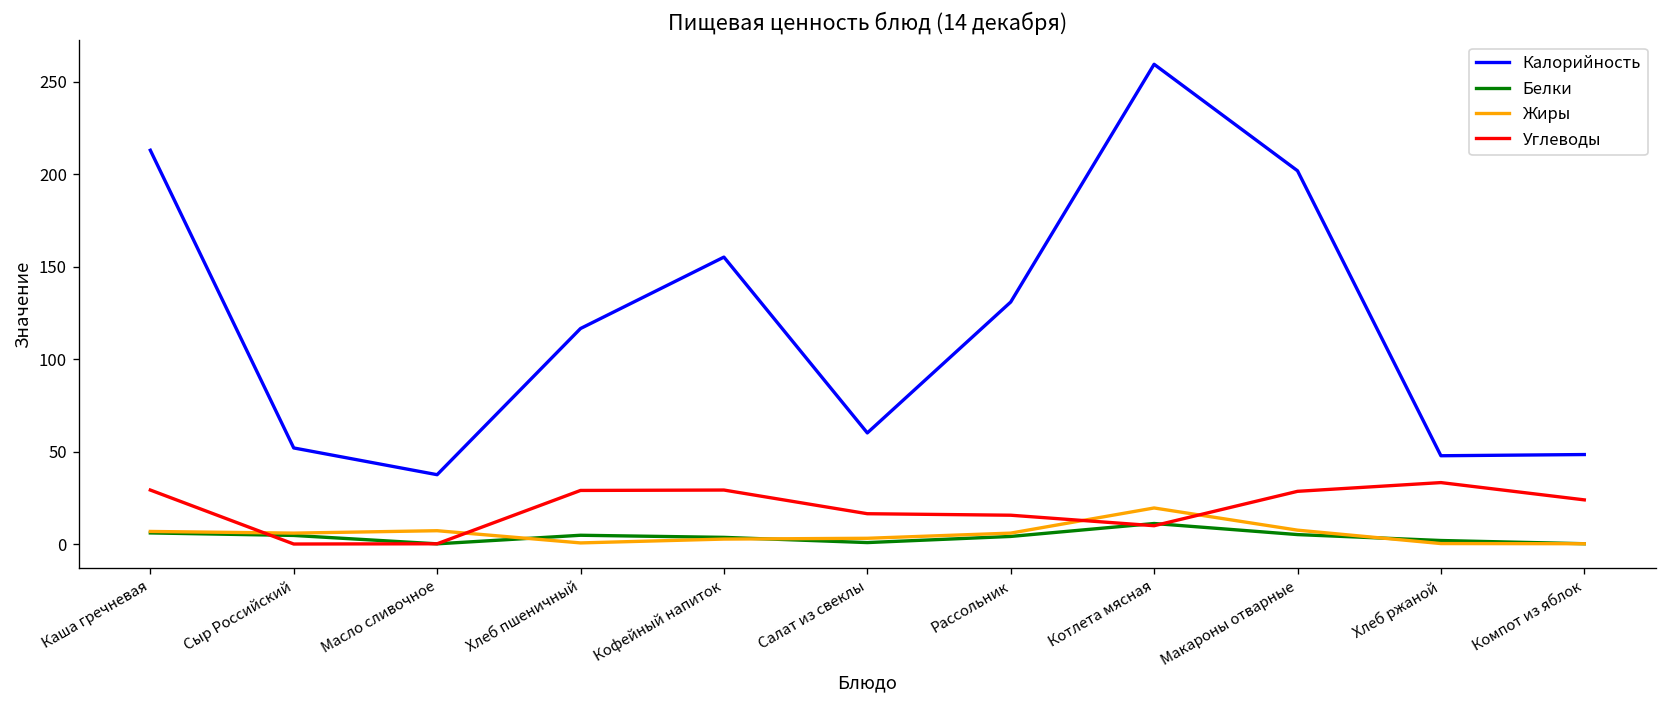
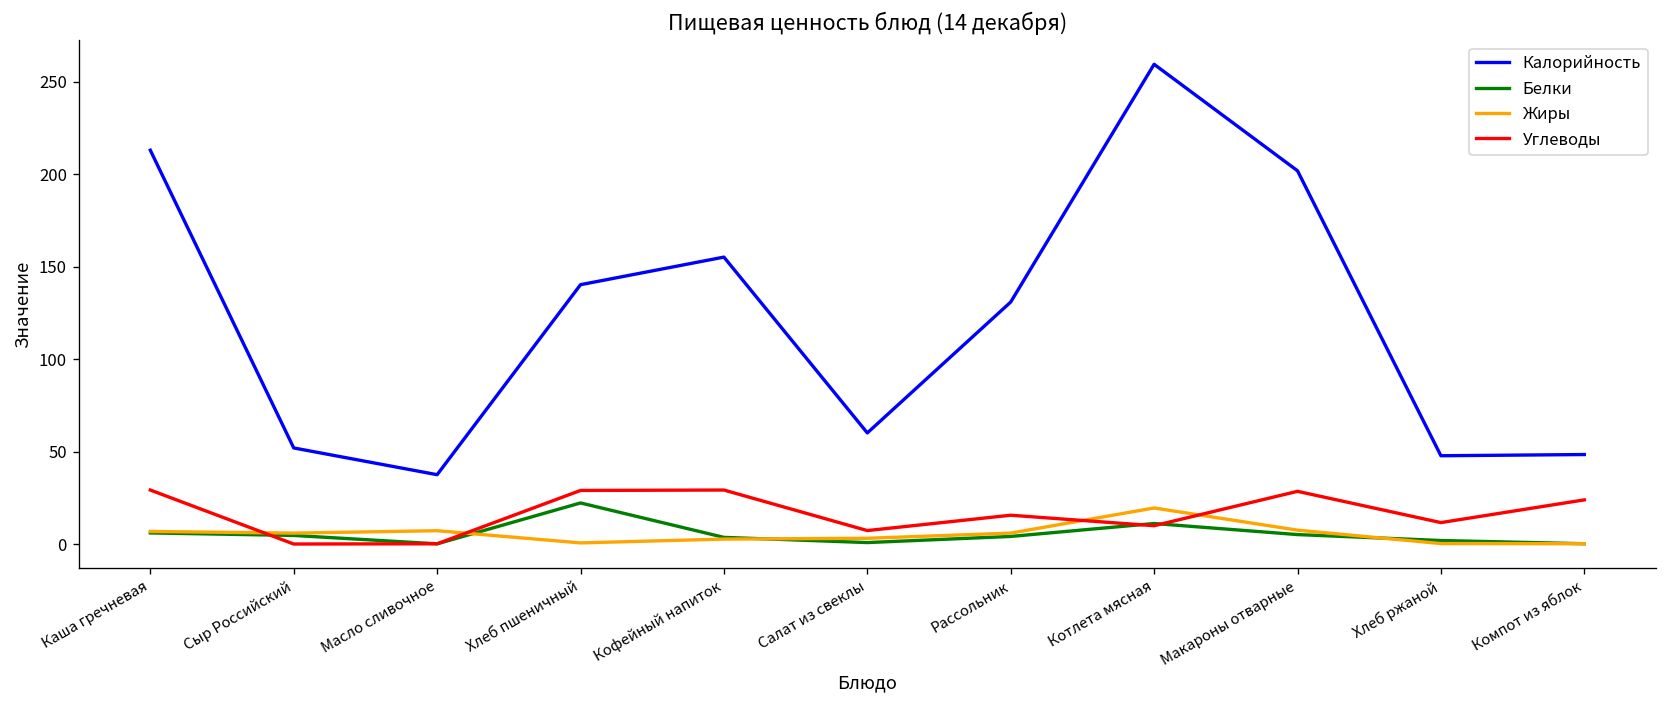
Калорийность, Хлеб пшеничный: 117 -> 140
Белки, Хлеб пшеничный: 5 -> 22
Углеводы, Салат из свеклы: 16 -> 7
Углеводы, Хлеб ржаной: 33 -> 12
